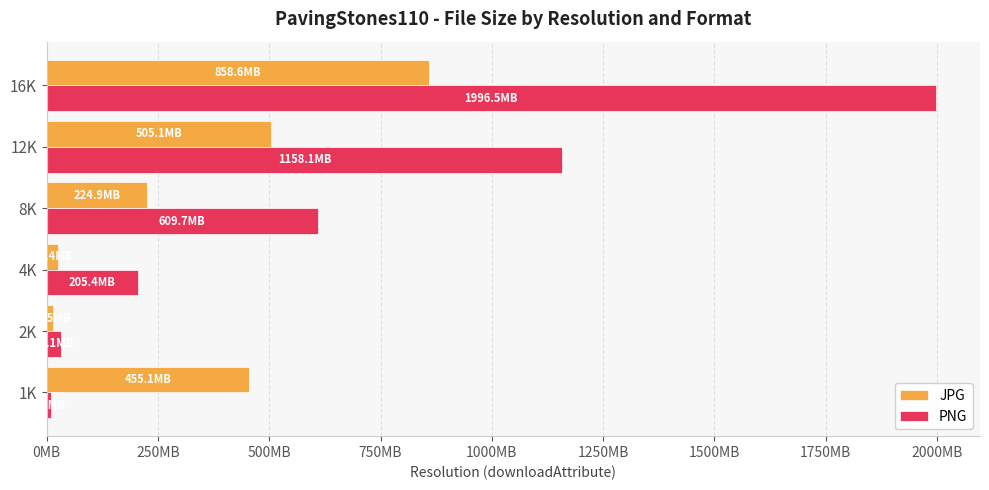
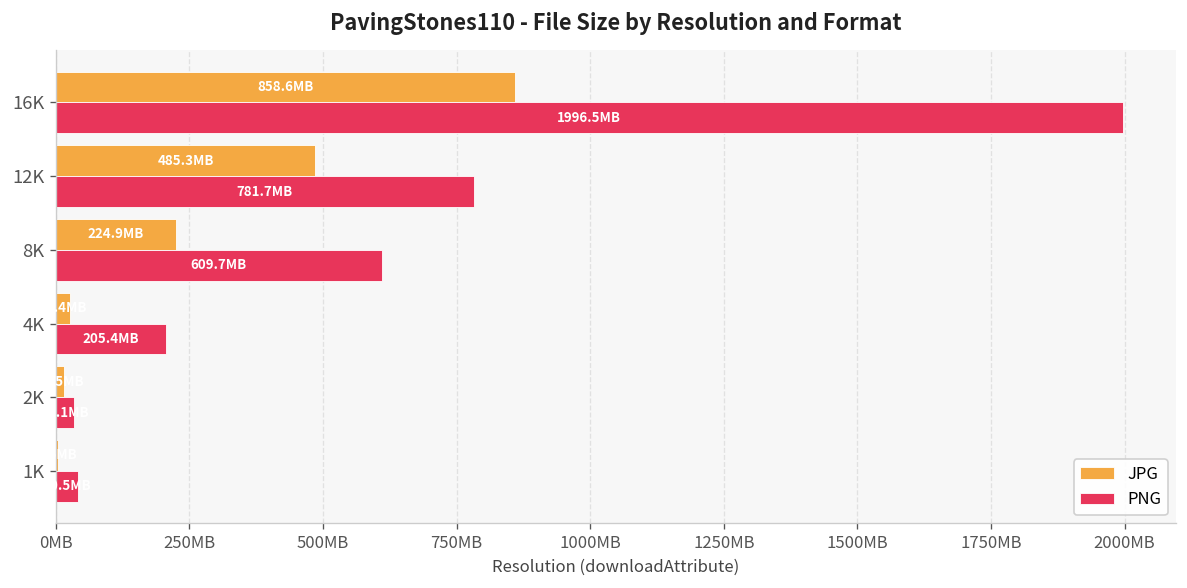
JPG, 12K: 505.1 -> 485.3
PNG, 12K: 1158.1 -> 781.7
JPG, 1K: 460MB -> 0MB
PNG, 1K: 10MB -> 40MB
